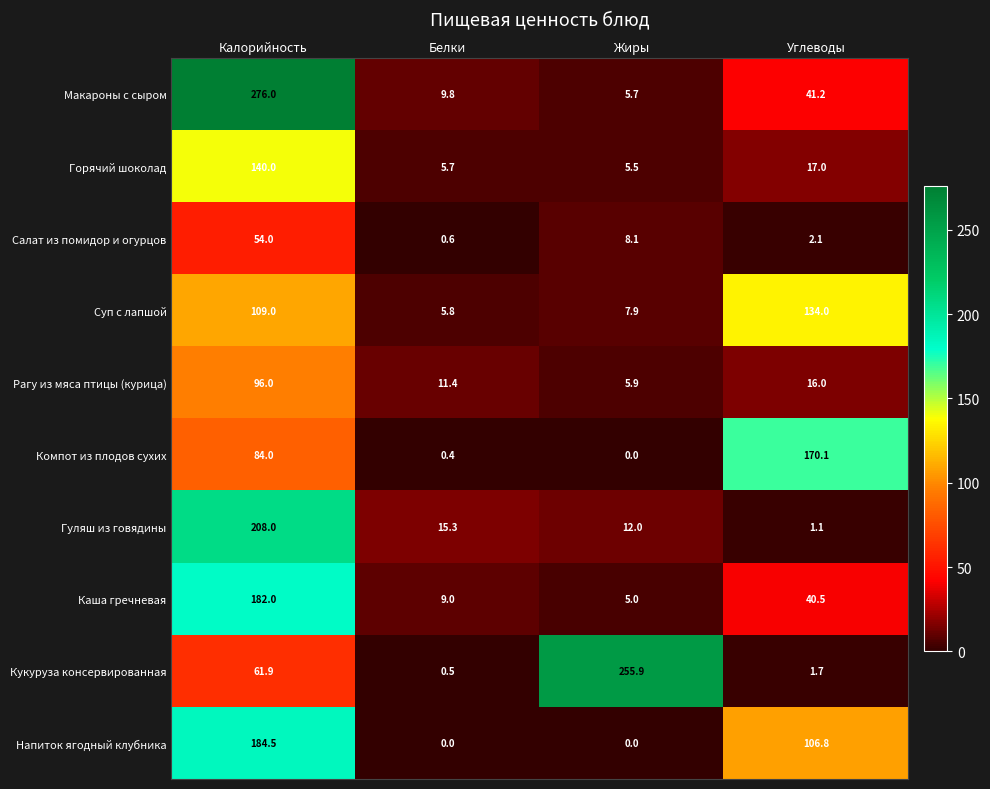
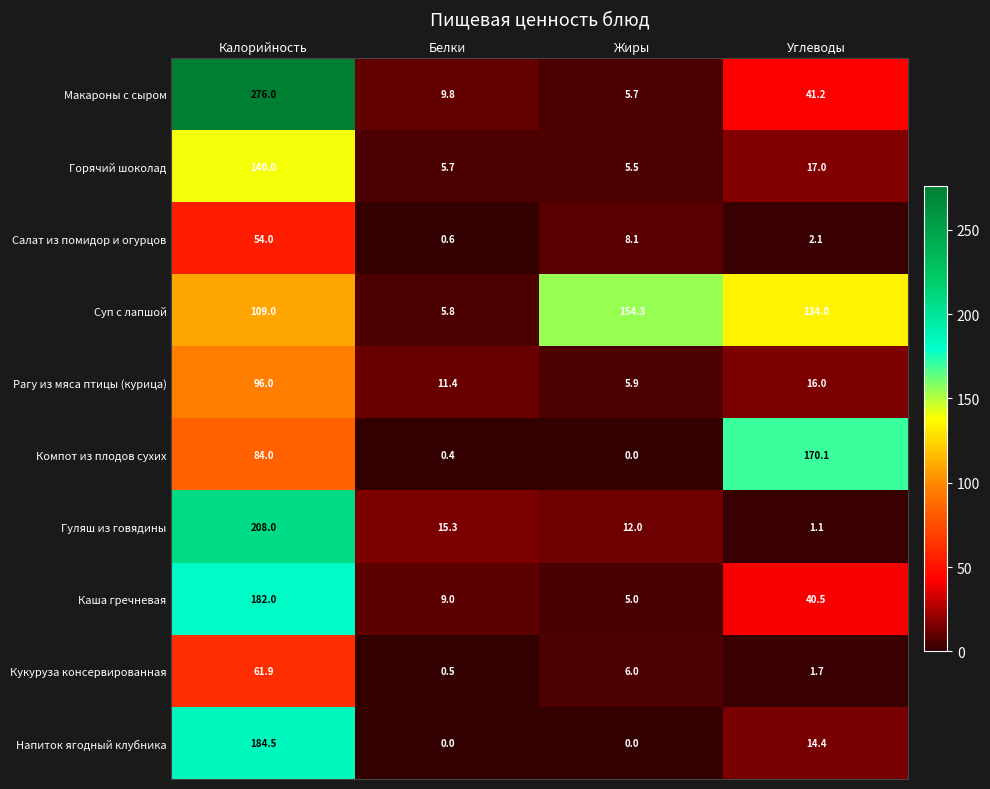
Суп с лапшой, Жиры: 7.9 -> 154.3
Кукуруза консервированная, Жиры: 255.9 -> 6.0
Напиток ягодный клубника, Углеводы: 106.8 -> 14.4
